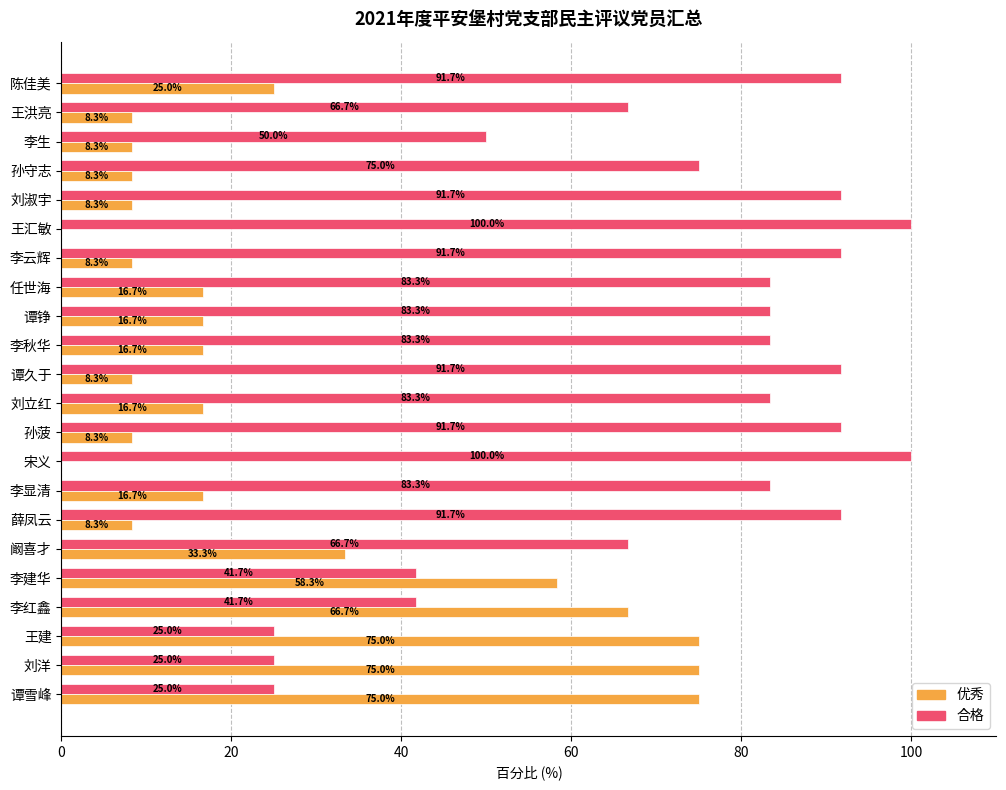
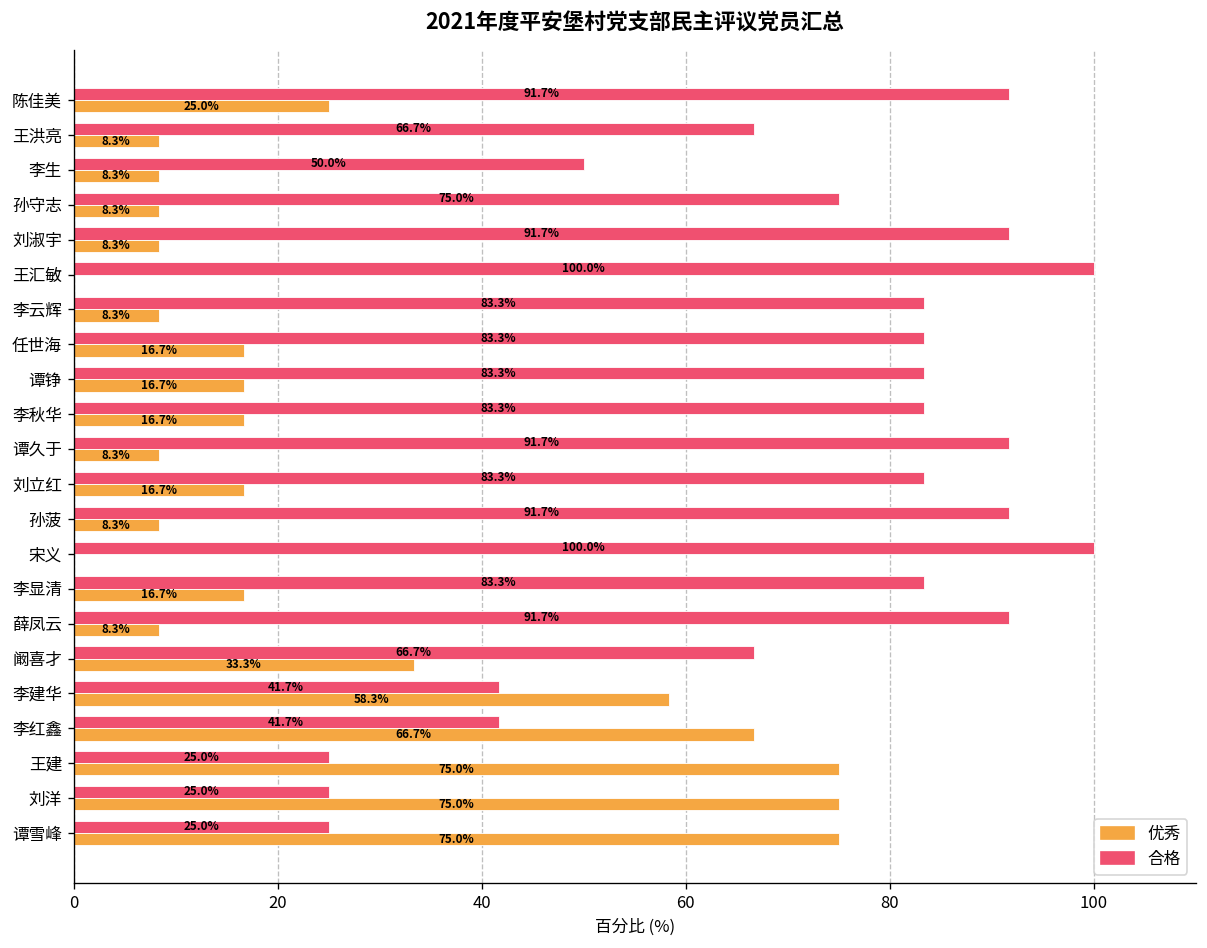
合格, 李云辉: 91.7% -> 83.3%
